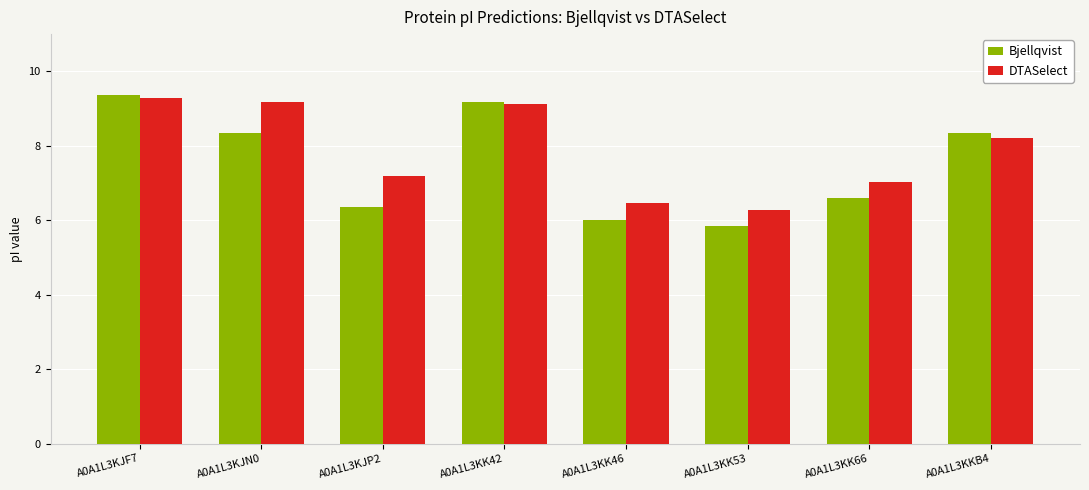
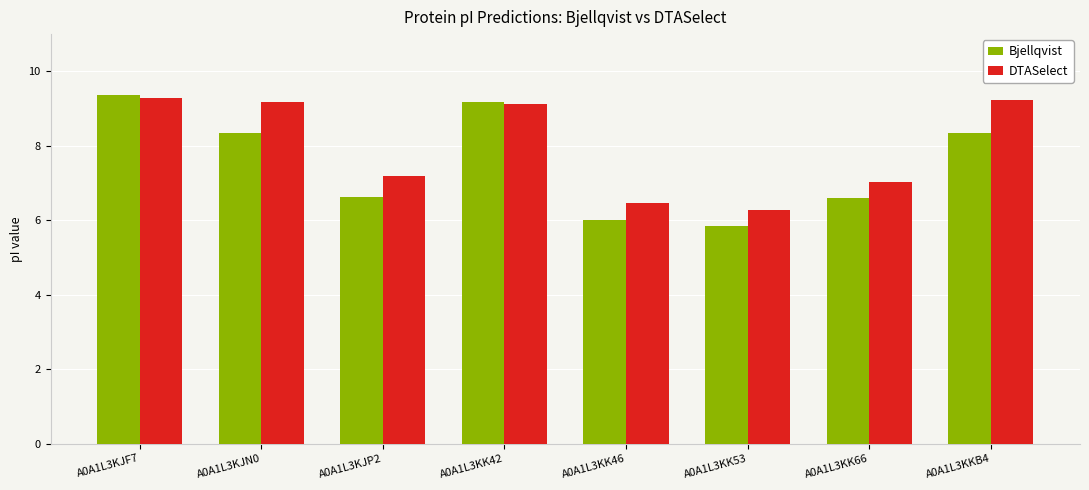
Bjellqvist, A0A1L3KJP2: 6.3 -> 6.6
DTASelect, A0A1L3KKB4: 8.2 -> 9.2
